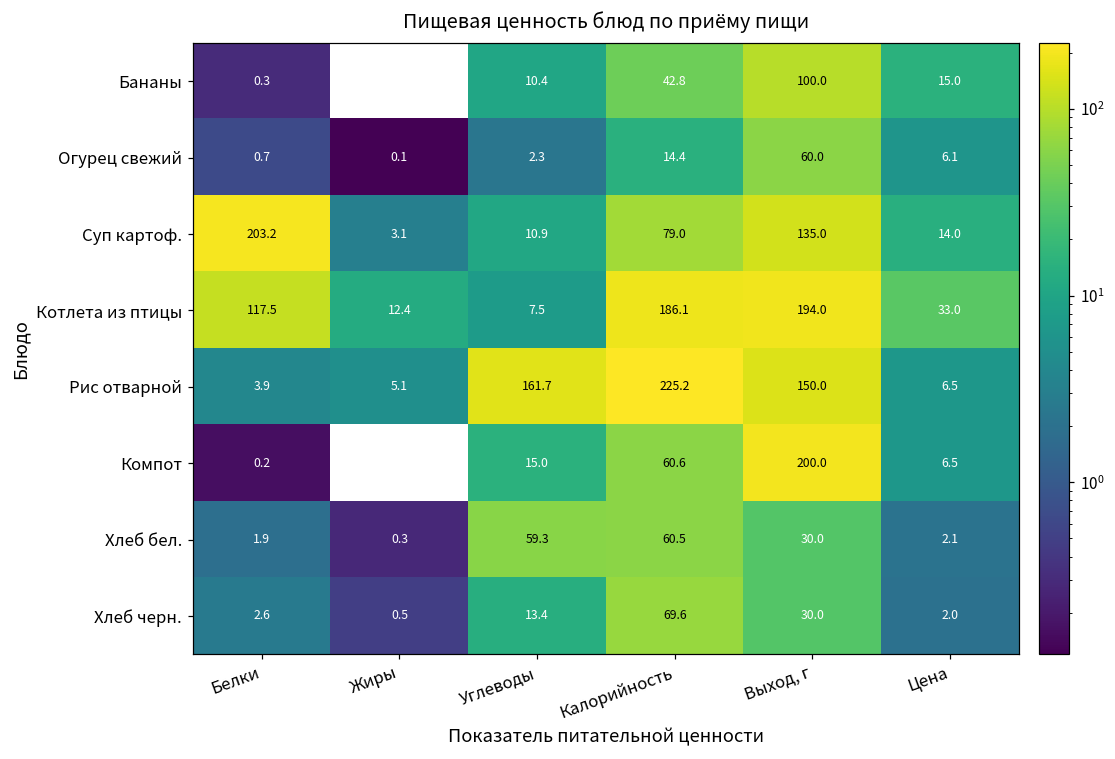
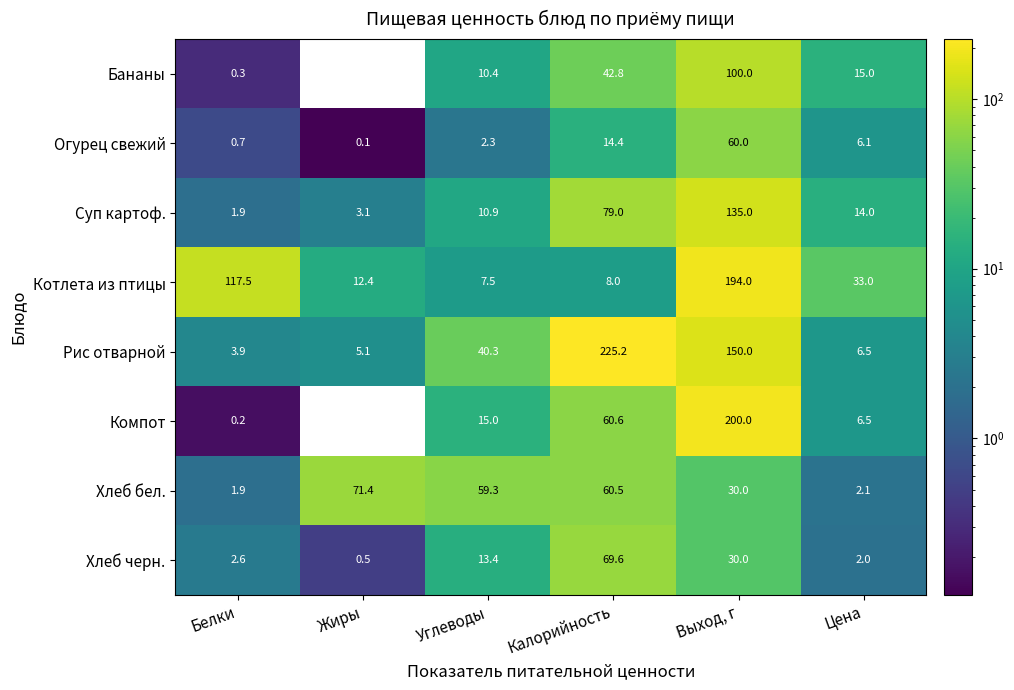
Суп картоф., Белки: 203.2 -> 1.9
Котлета из птицы, Калорийность: 186.1 -> 8.0
Рис отварной, Углеводы: 161.7 -> 40.3
Хлеб бел., Жиры: 0.3 -> 71.4
